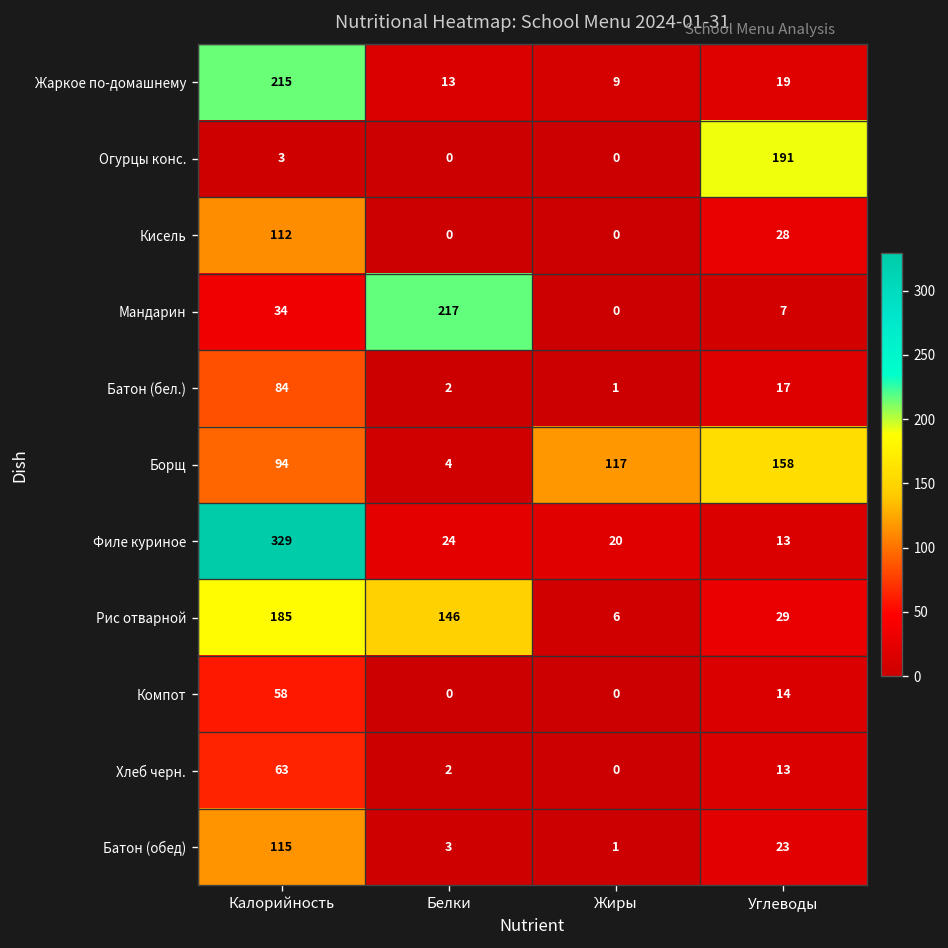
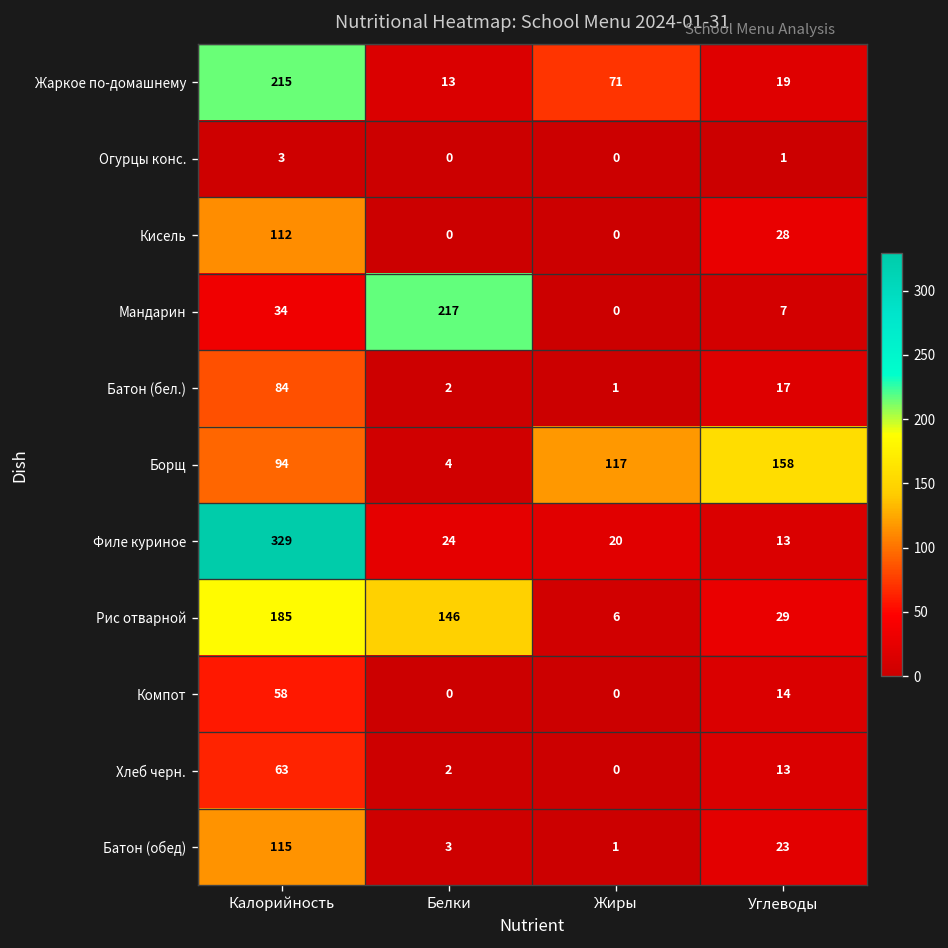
Жаркое по-домашнему, Жиры: 9 -> 71
Огурцы конс., Углеводы: 191 -> 1
